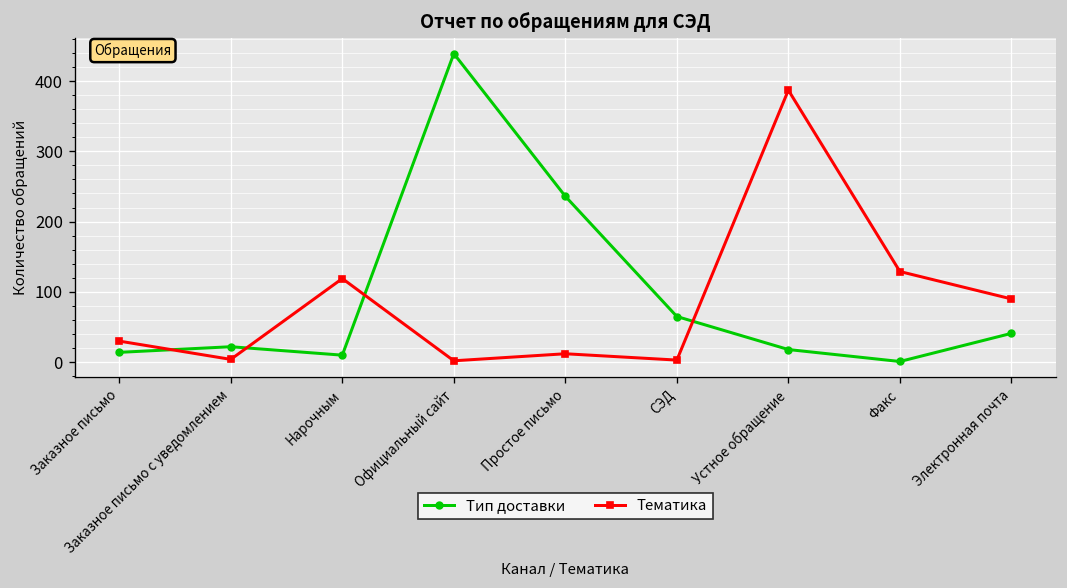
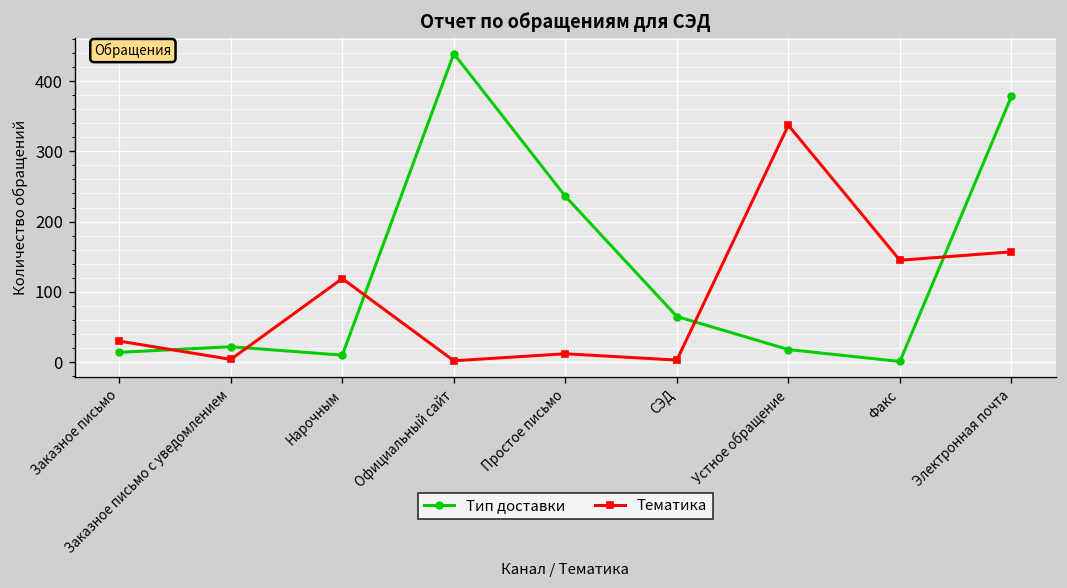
Тематика, Устное обращение: 390 -> 340
Тематика, Факс: 130 -> 150
Тип доставки, Электронная почта: 40 -> 380
Тематика, Электронная почта: 90 -> 160
